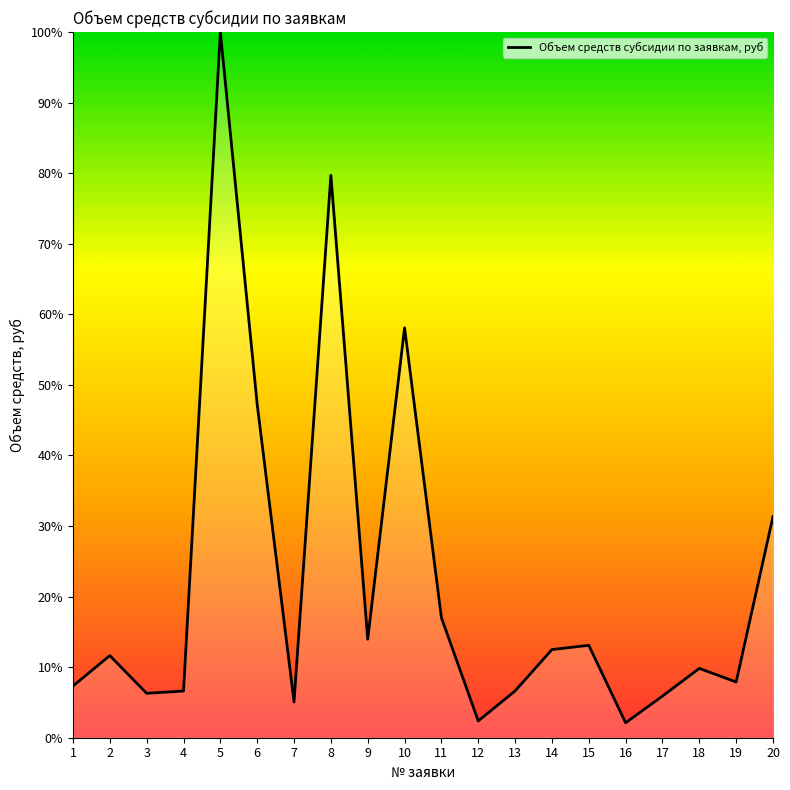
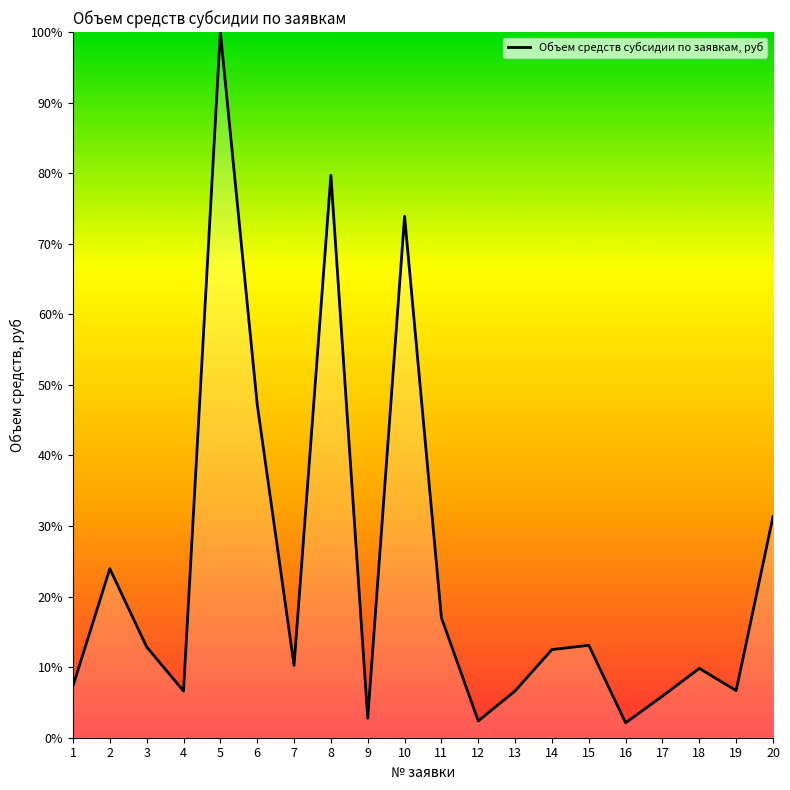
2: 12% -> 24%
3: 6% -> 13%
7: 5% -> 10%
9: 14% -> 3%
10: 58% -> 74%
19: 8% -> 7%
